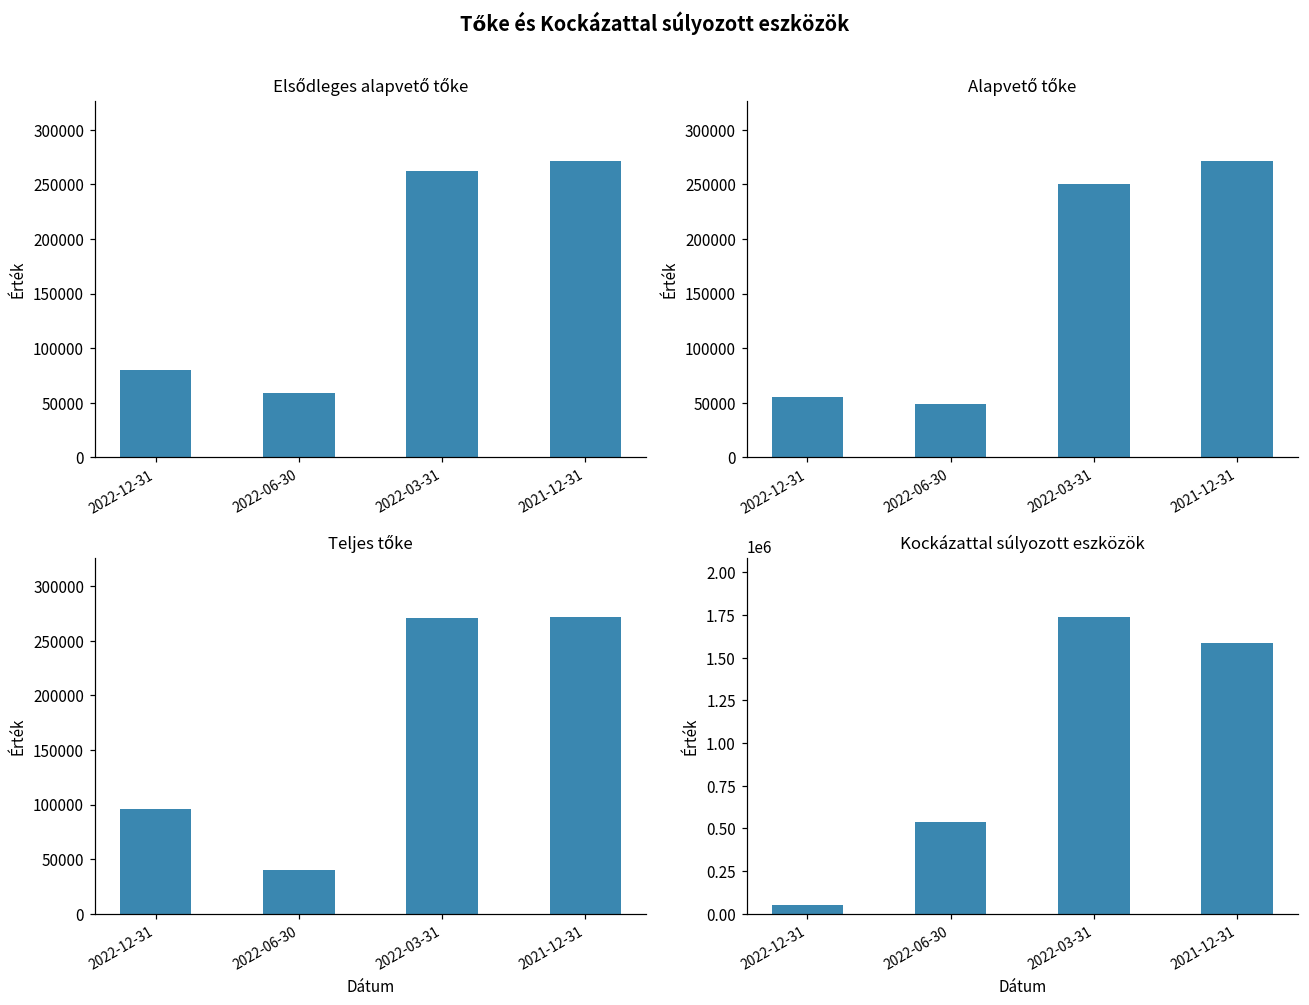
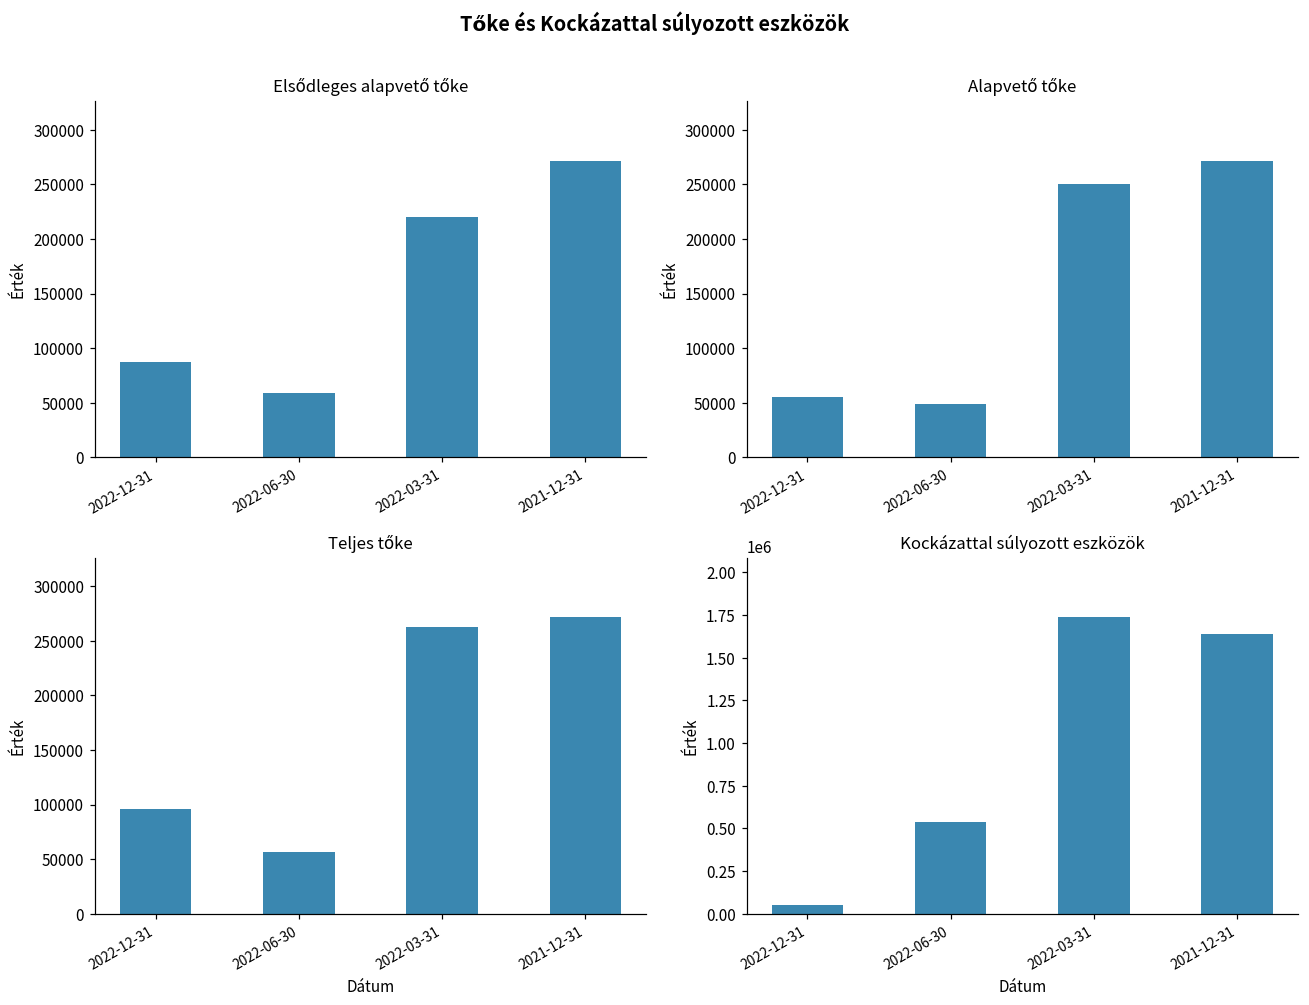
Elsődleges alapvető tőke, 2022-12-31: 80000 -> 90000
Elsődleges alapvető tőke, 2022-03-31: 260000 -> 220000
Teljes tőke, 2022-06-30: 40000 -> 60000
Teljes tőke, 2022-03-31: 270000 -> 260000
Kockázattal súlyozott eszközök, 2021-12-31: 1580000 -> 1640000
